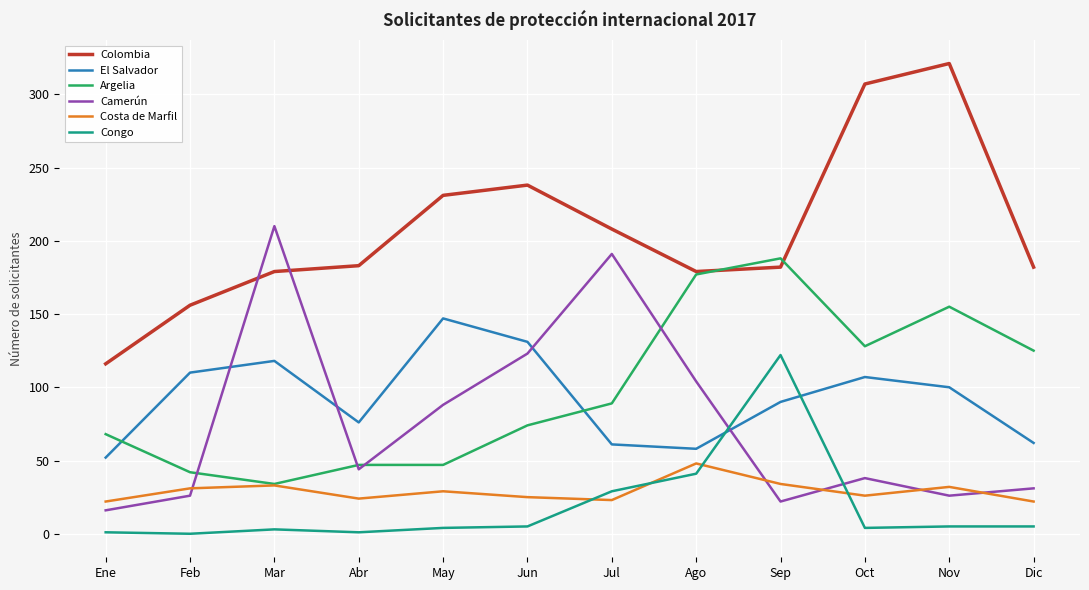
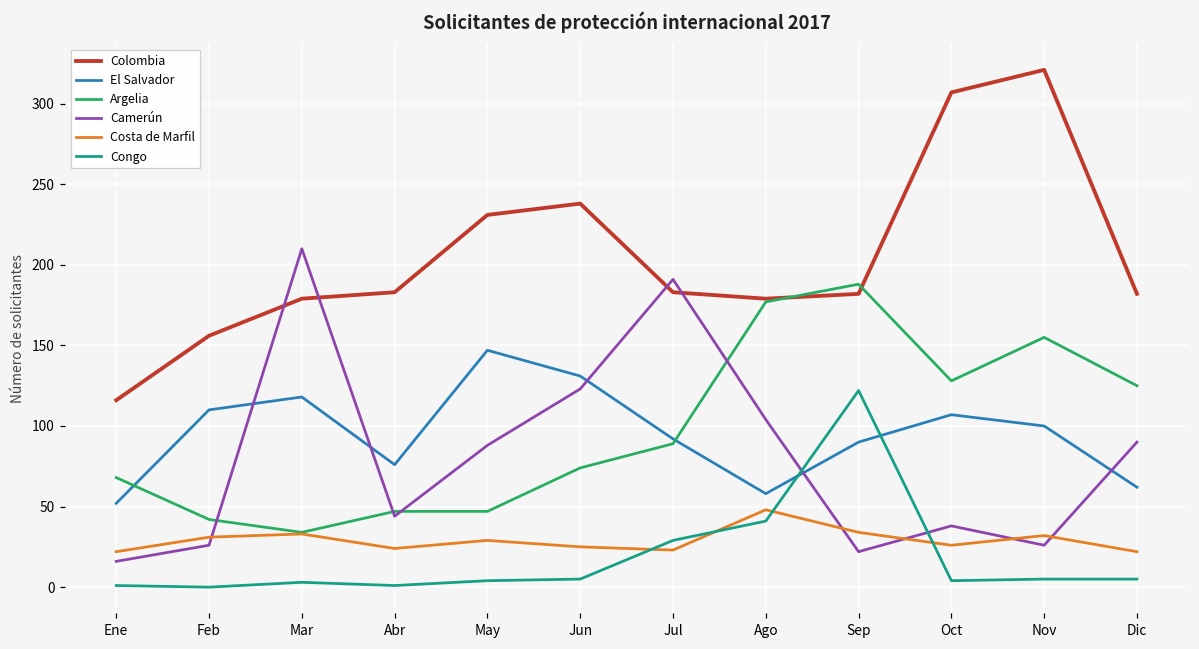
Colombia, Jul: 208 -> 183
El Salvador, Jul: 61 -> 92
Camerún, Dic: 31 -> 90
